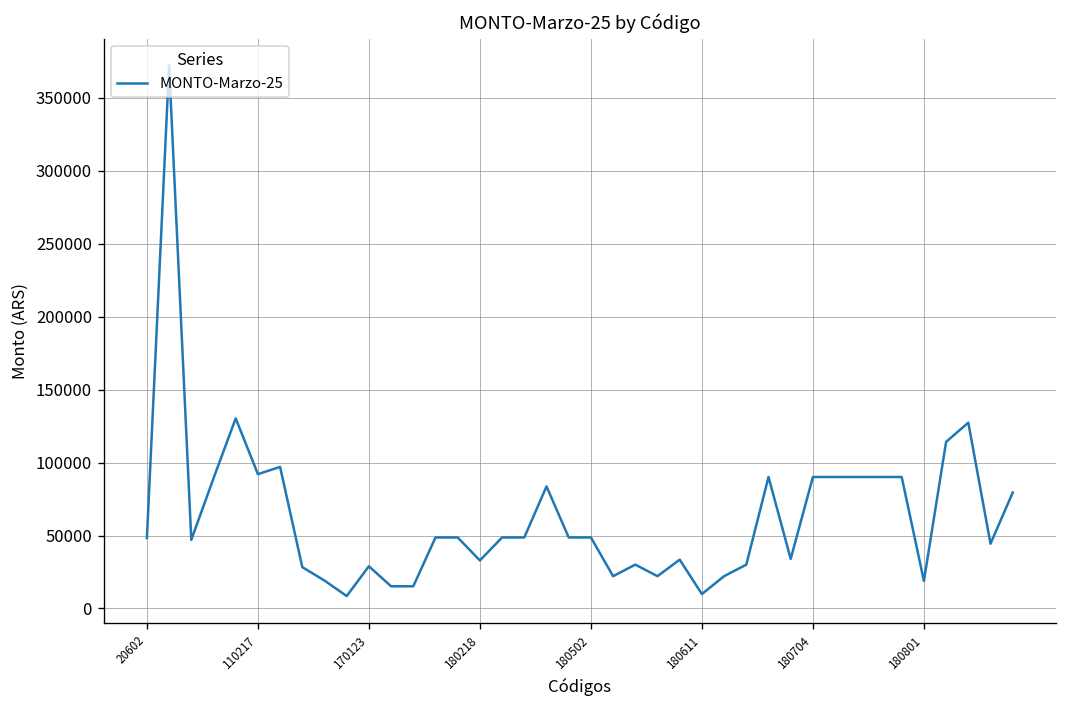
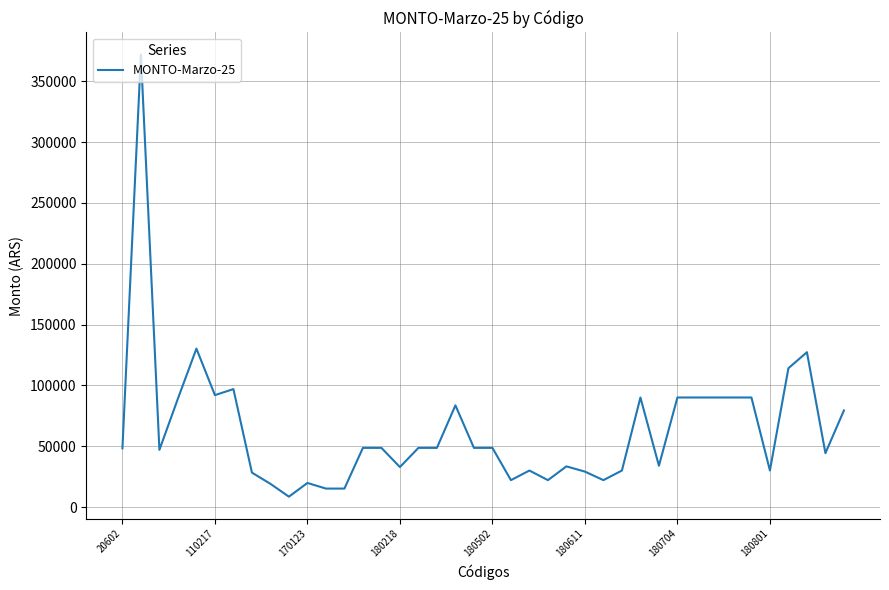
170123: 29000 -> 20000
180611: 10000 -> 29000
180801: 19000 -> 30000
